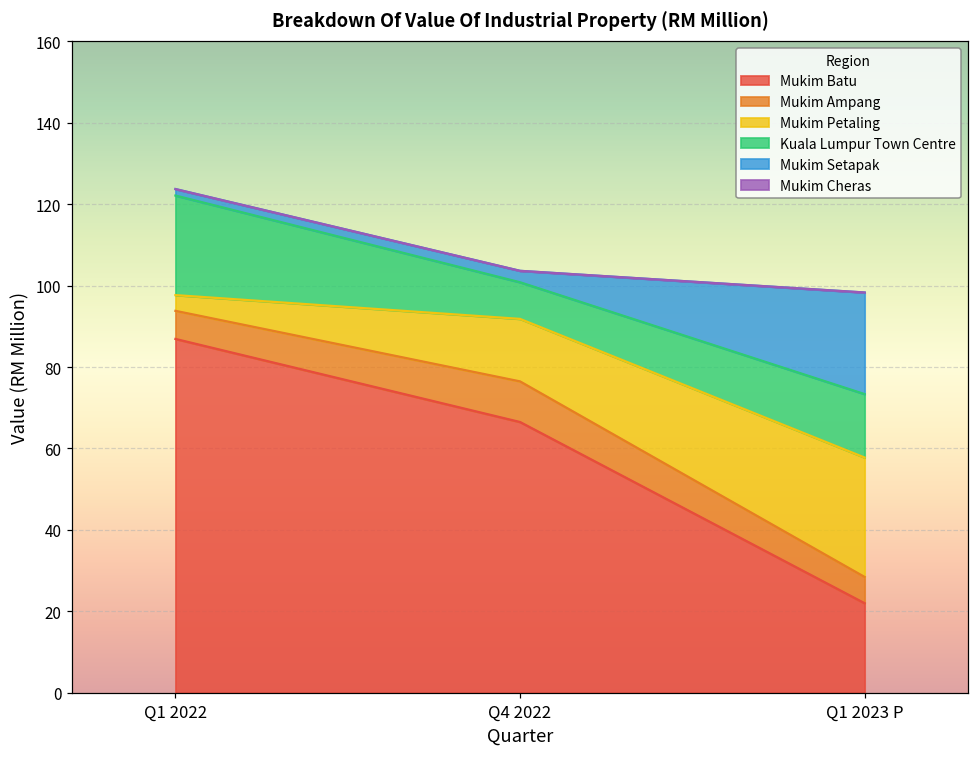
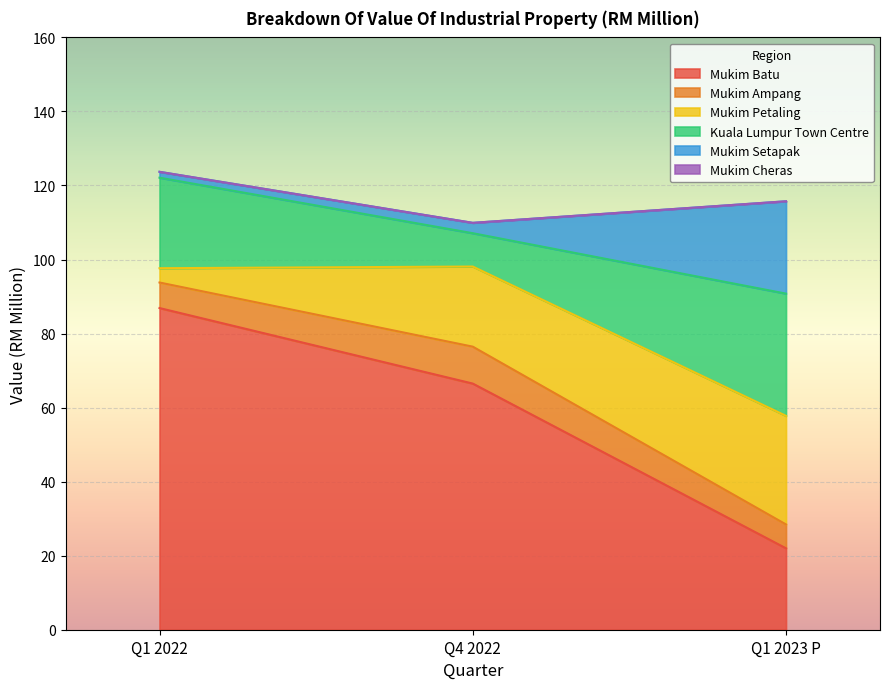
Mukim Petaling, Q4 2022: 15 -> 22
Kuala Lumpur Town Centre, Q1 2023 P: 16 -> 33
